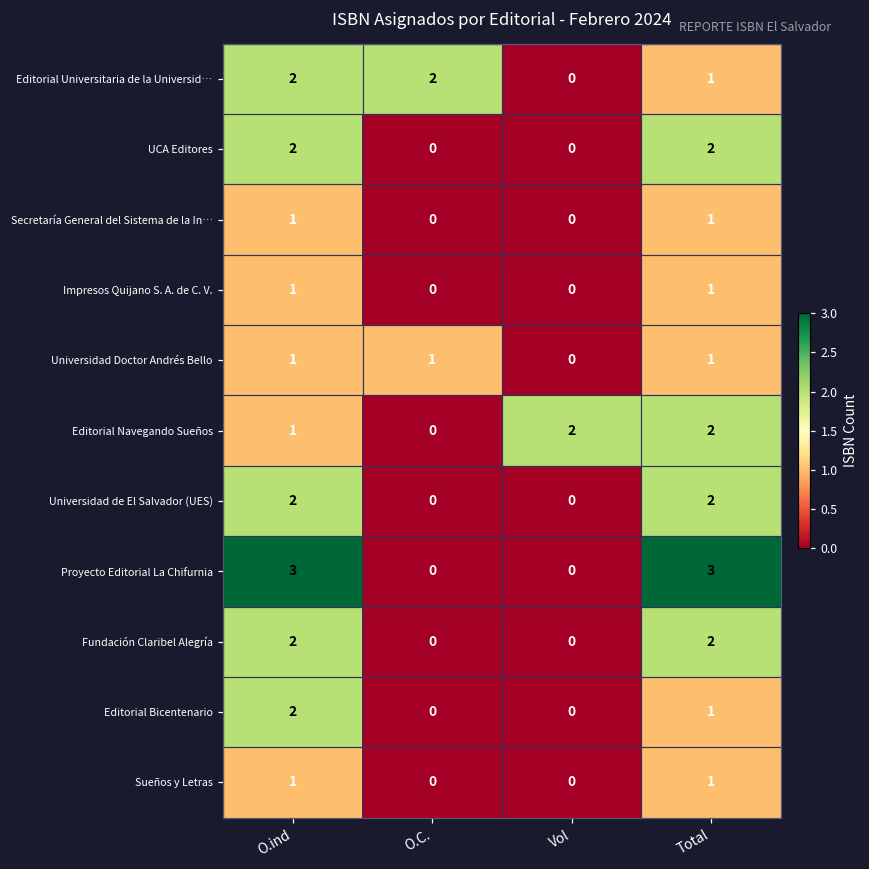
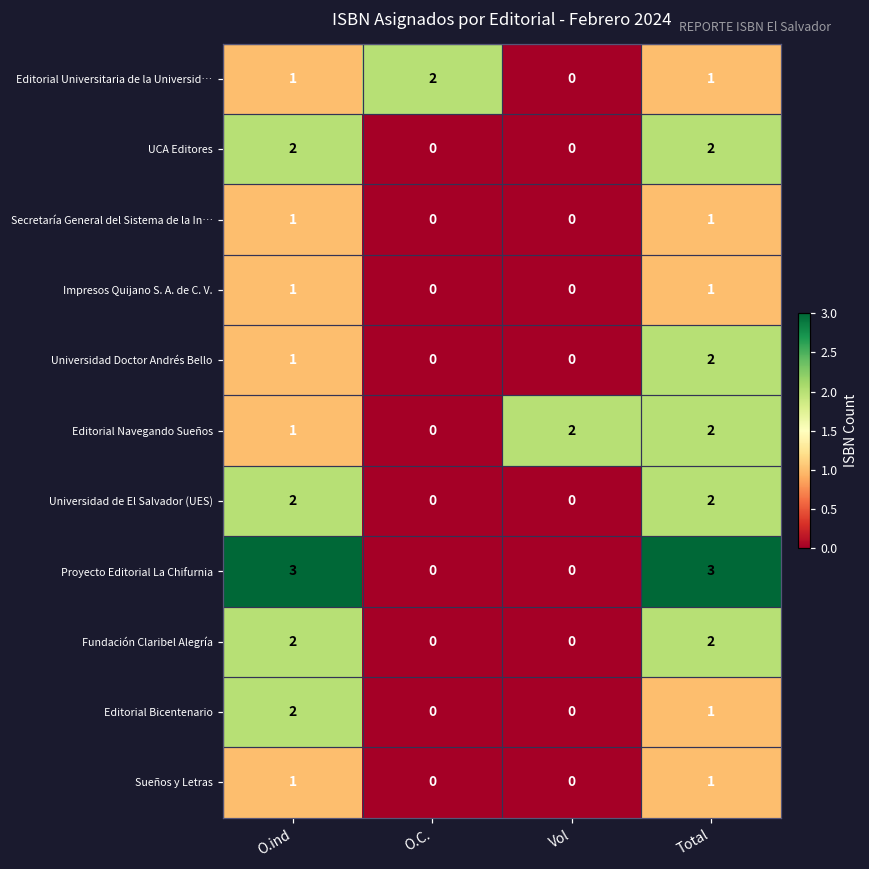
Editorial Universitaria de la Universid…, O.ind: 2 -> 1
Universidad Doctor Andrés Bello, O.C.: 1 -> 0
Universidad Doctor Andrés Bello, Total: 1 -> 2
